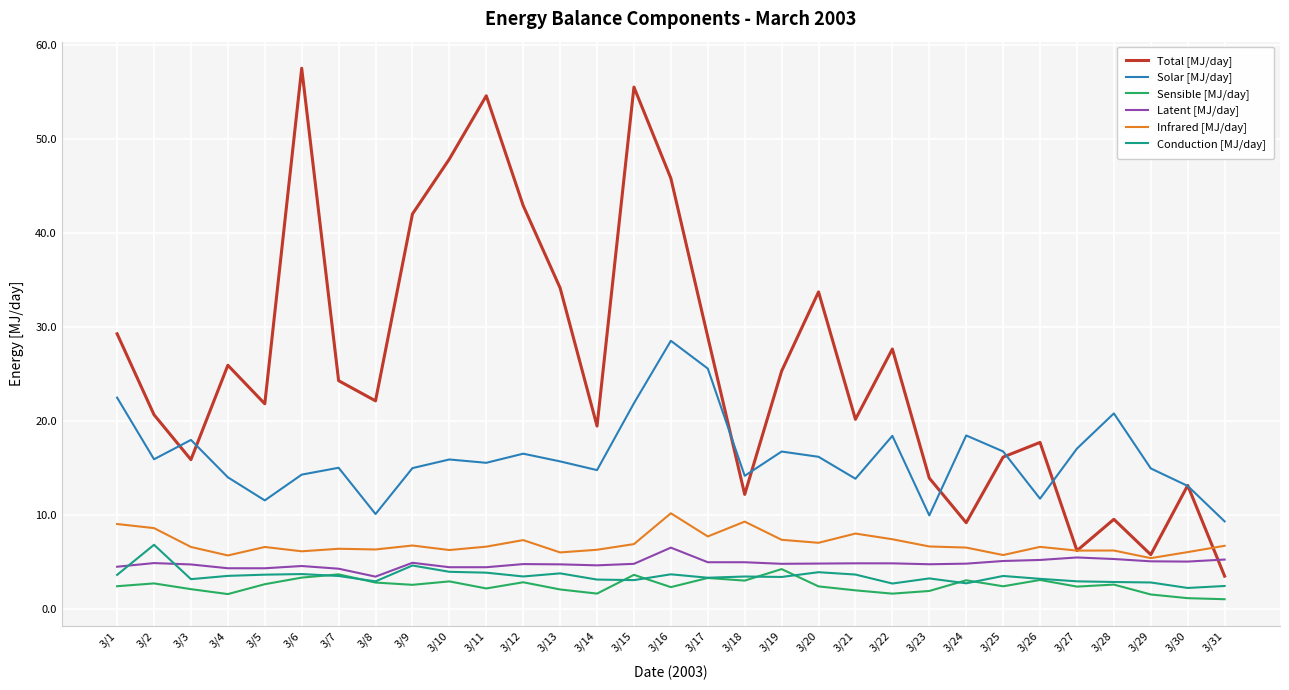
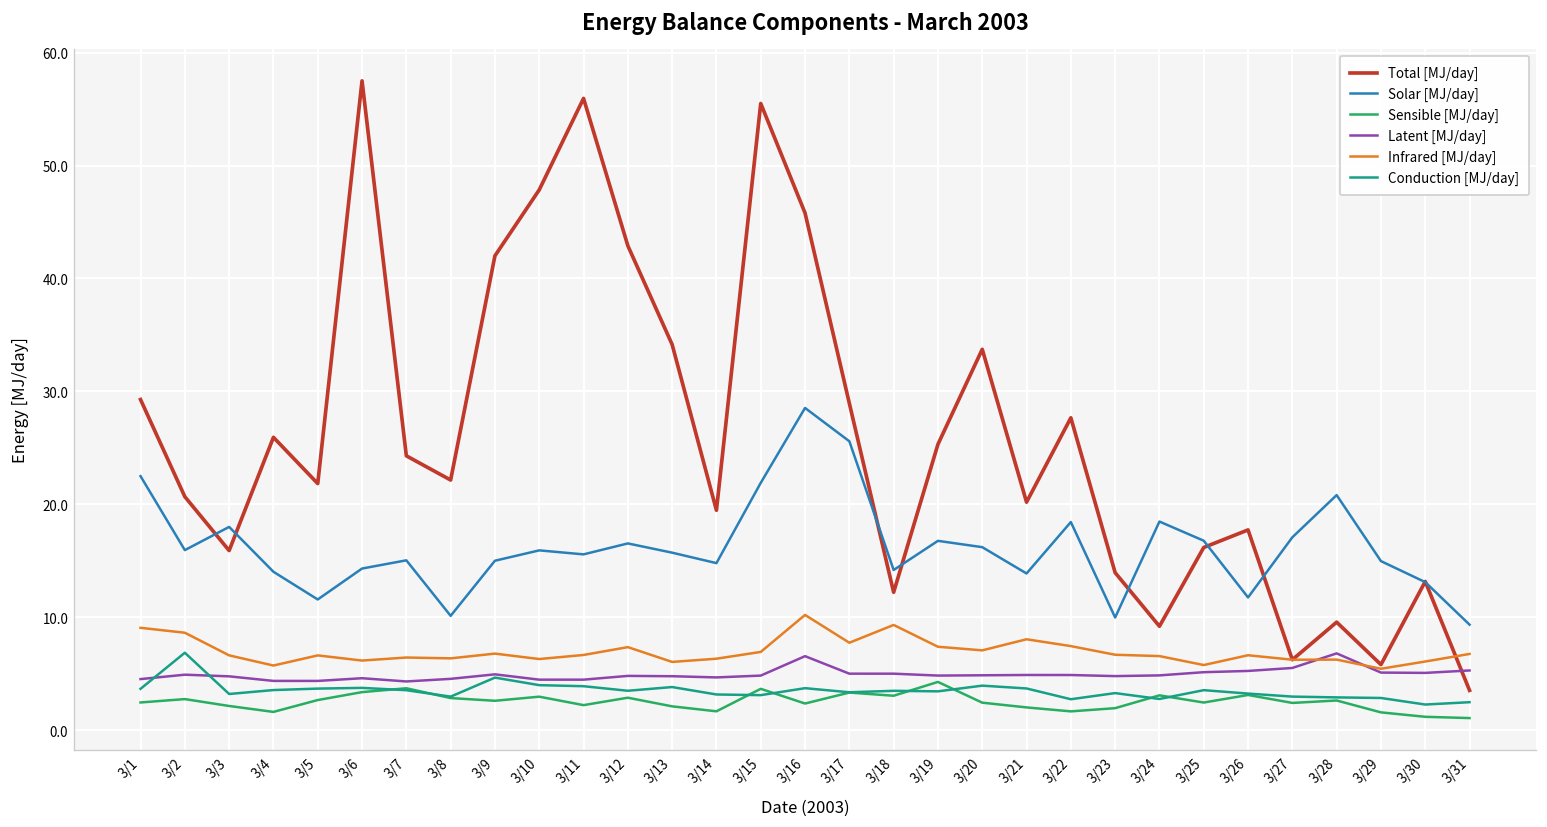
Latent [MJ/day], 3/8: 3 -> 5
Total [MJ/day], 3/11: 55 -> 56
Latent [MJ/day], 3/28: 5 -> 7
